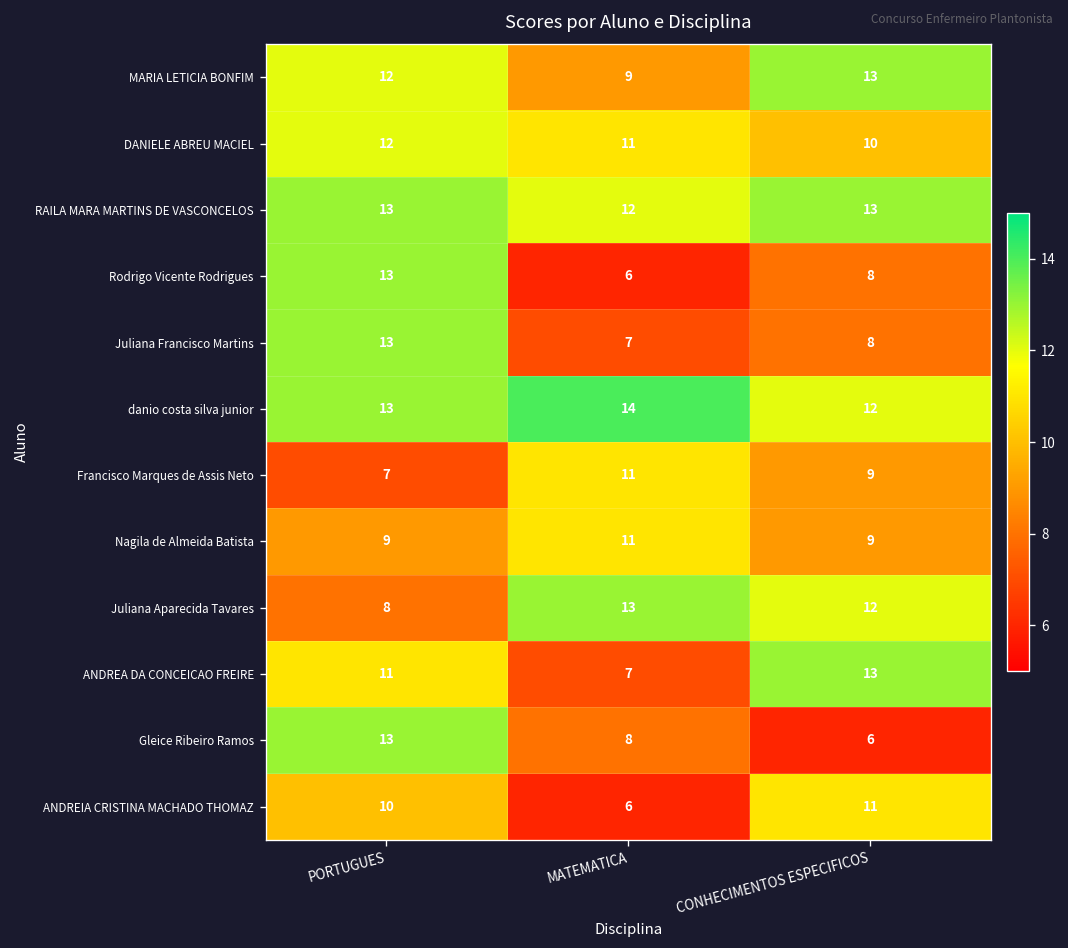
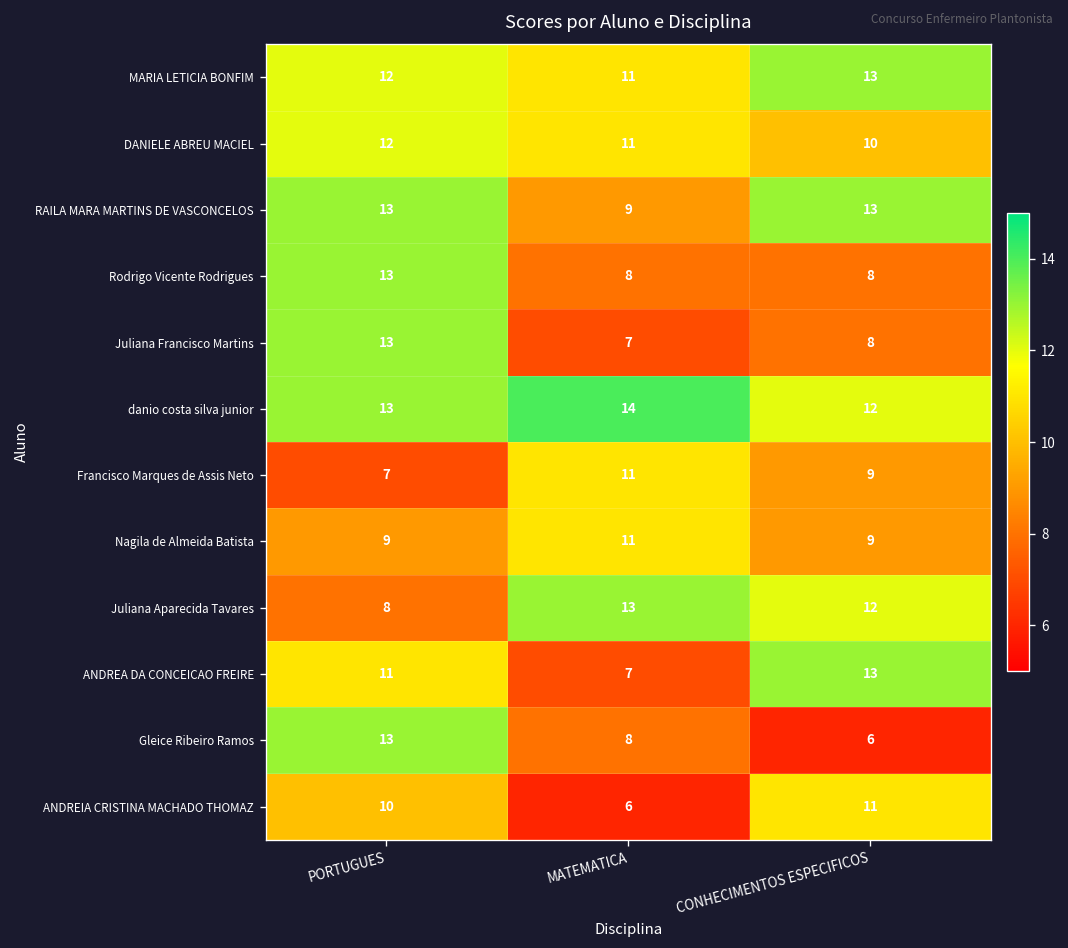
MARIA LETICIA BONFIM, MATEMATICA: 9 -> 11
RAILA MARA MARTINS DE VASCONCELOS, MATEMATICA: 12 -> 9
Rodrigo Vicente Rodrigues, MATEMATICA: 6 -> 8
